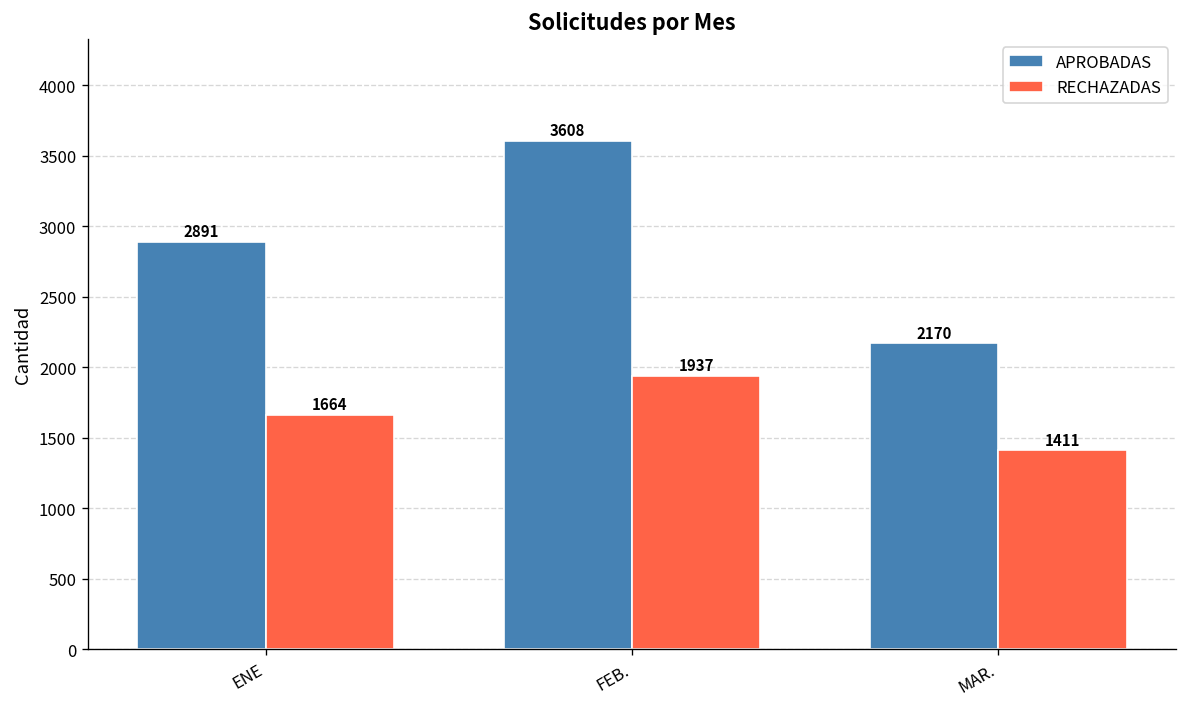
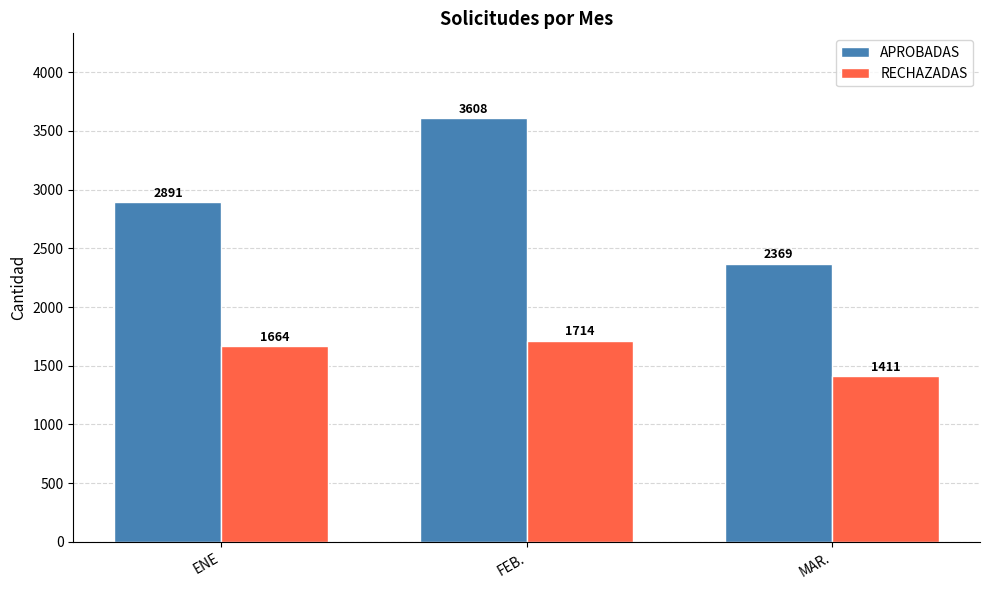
RECHAZADAS, FEB.: 1937 -> 1714
APROBADAS, MAR.: 2170 -> 2369
